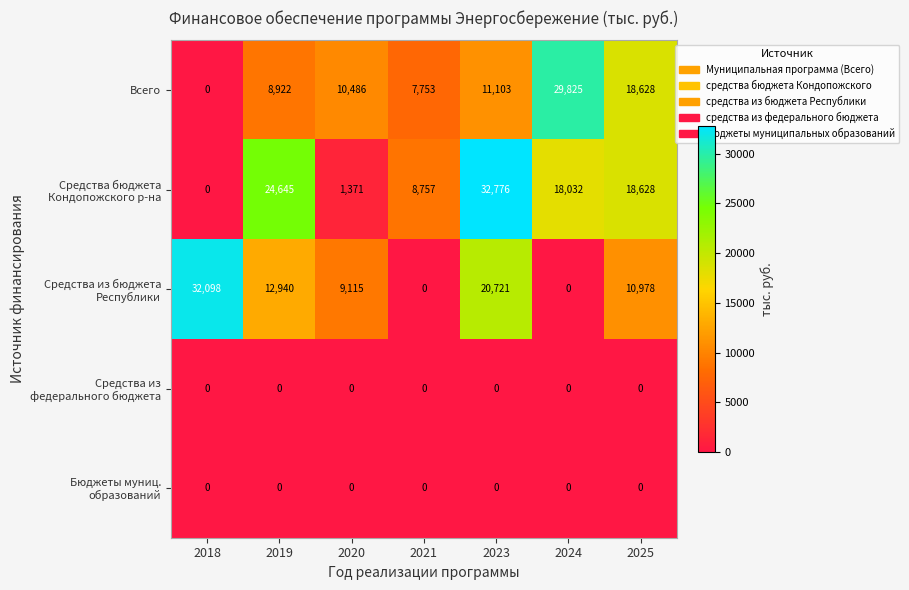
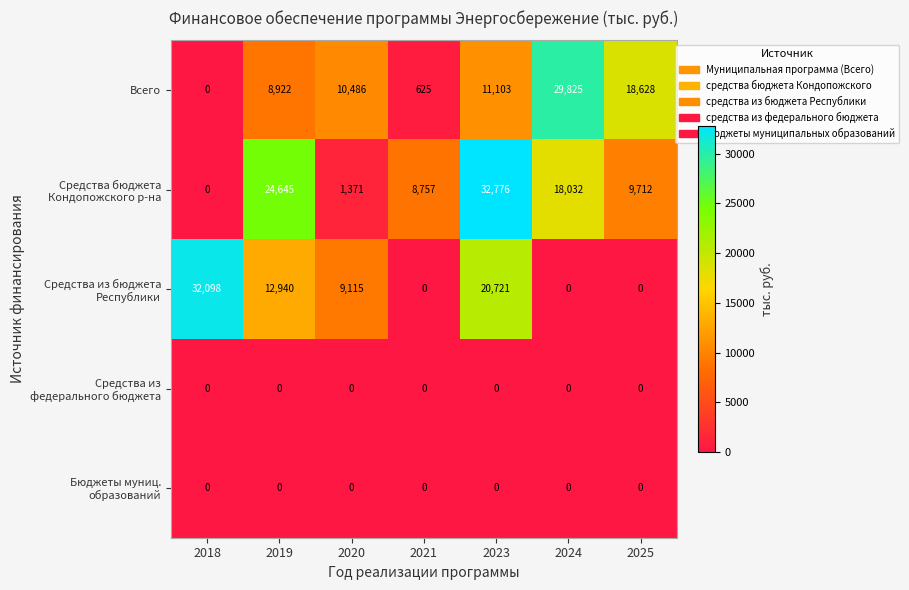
Всего, 2021: 7,753 -> 625
Средства бюджета Кондопожского р-на, 2025: 18,628 -> 9,712
Средства из бюджета Республики, 2025: 10,978 -> 0
